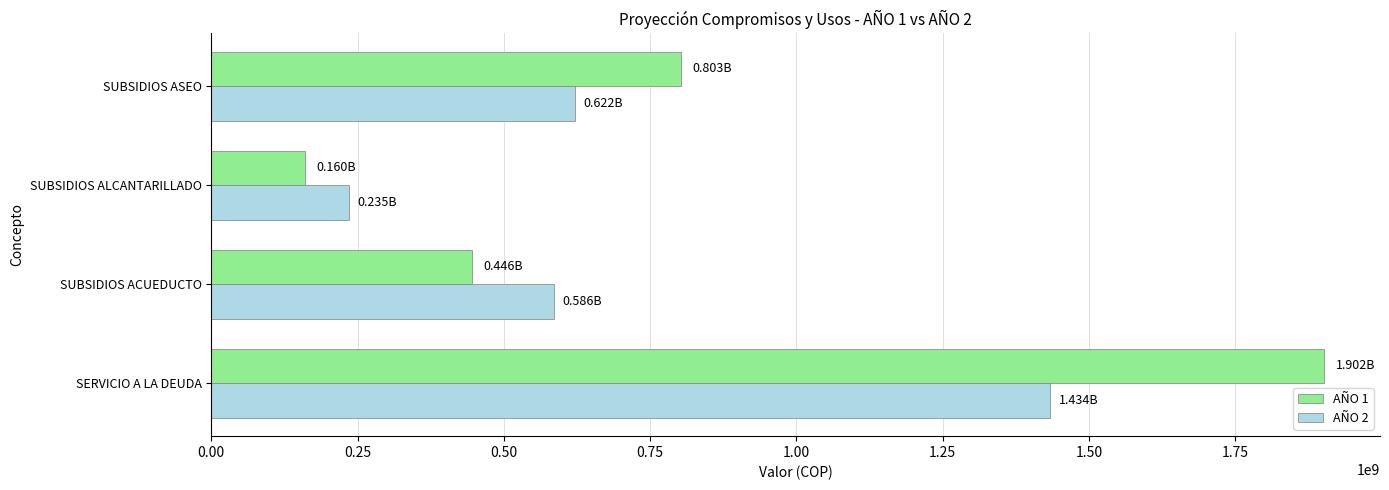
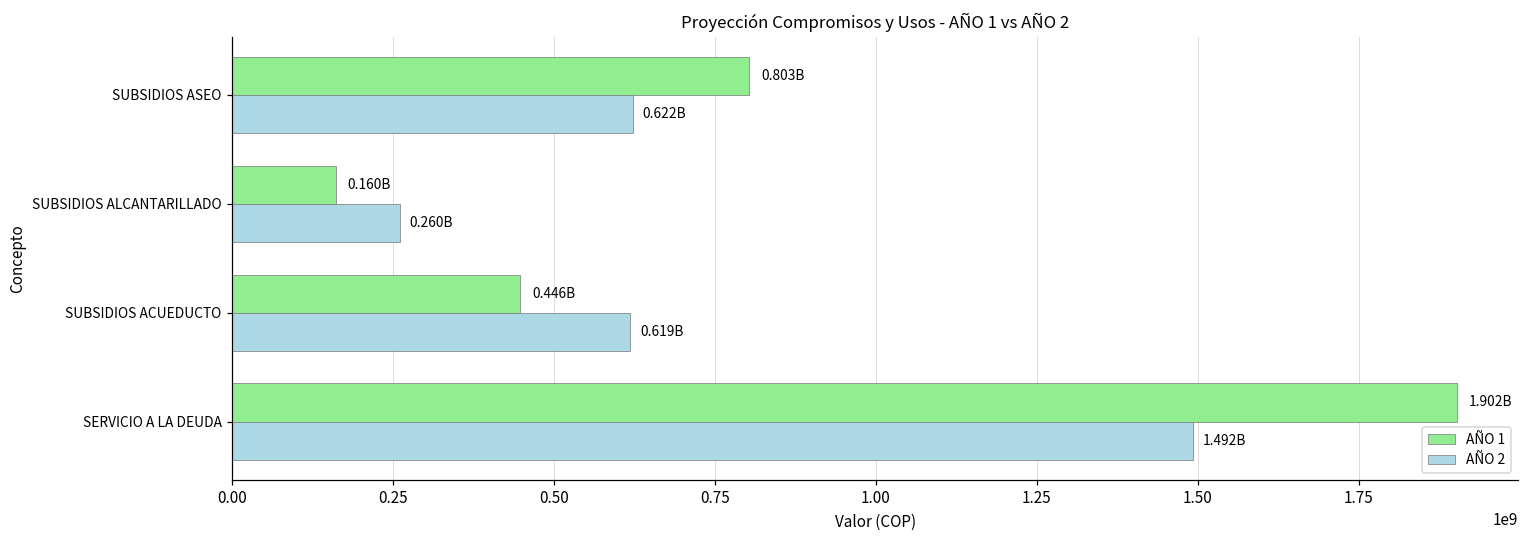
AÑO 2, SUBSIDIOS ALCANTARILLADO: 0.235B -> 0.260B
AÑO 2, SUBSIDIOS ACUEDUCTO: 0.586B -> 0.619B
AÑO 2, SERVICIO A LA DEUDA: 1.434B -> 1.492B
